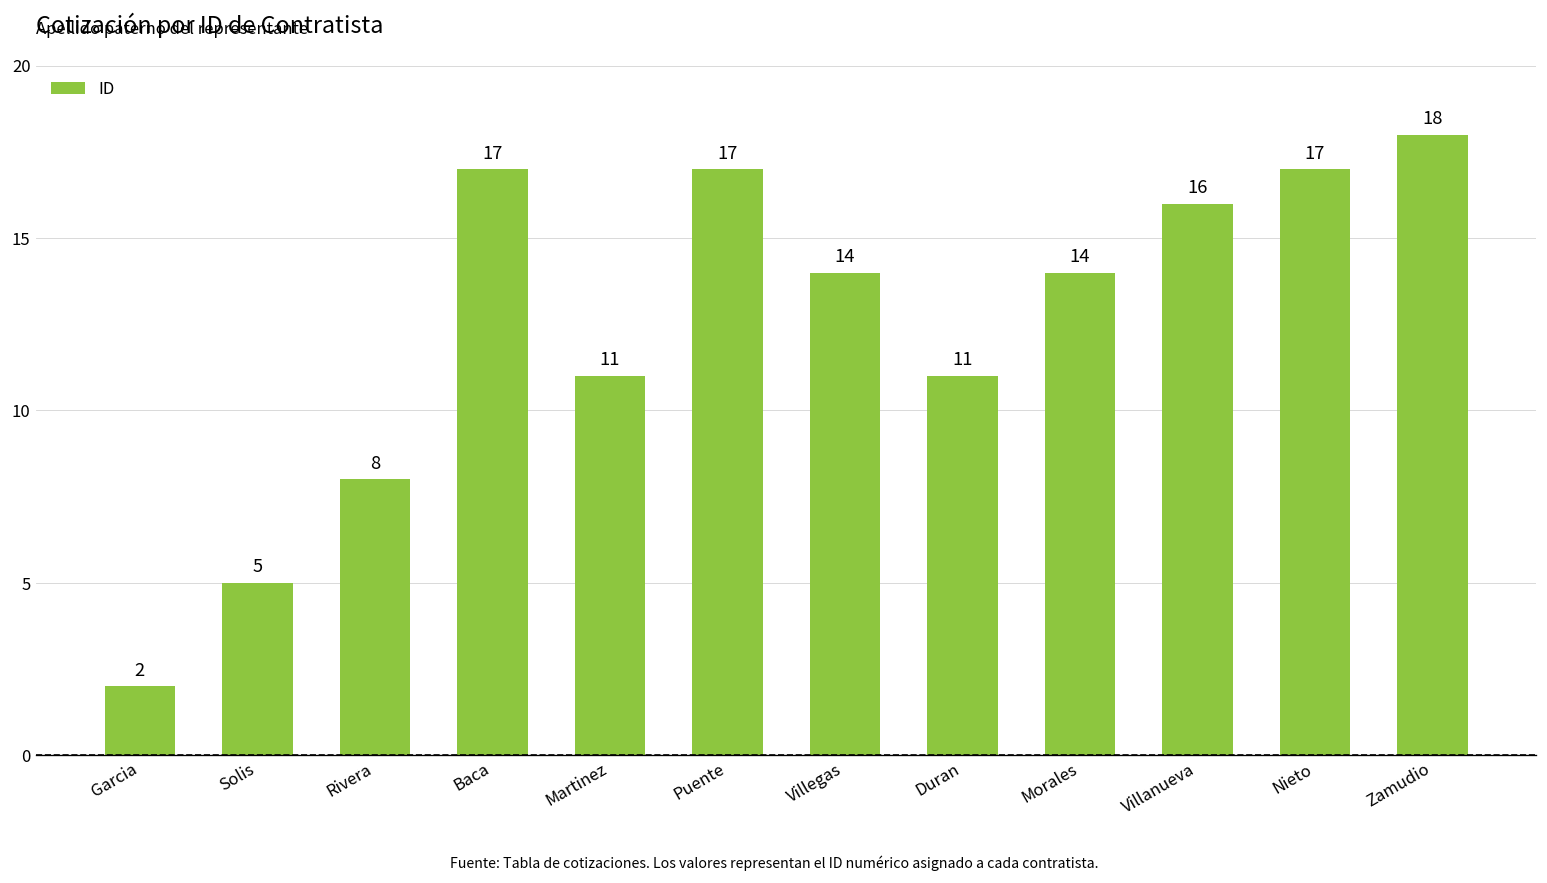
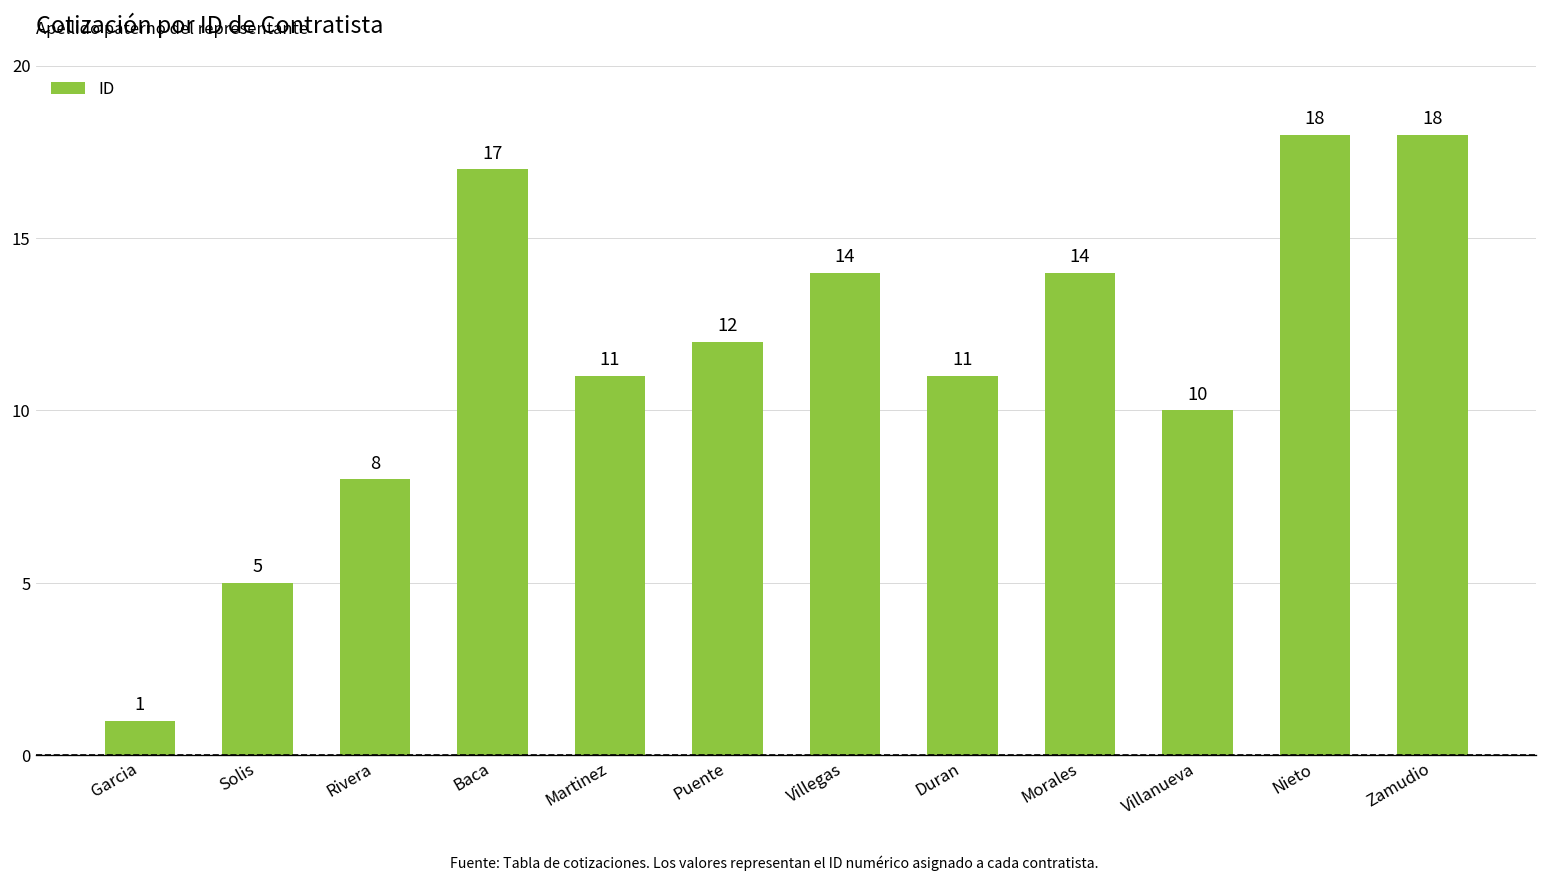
Garcia: 2 -> 1
Puente: 17 -> 12
Villanueva: 16 -> 10
Nieto: 17 -> 18
